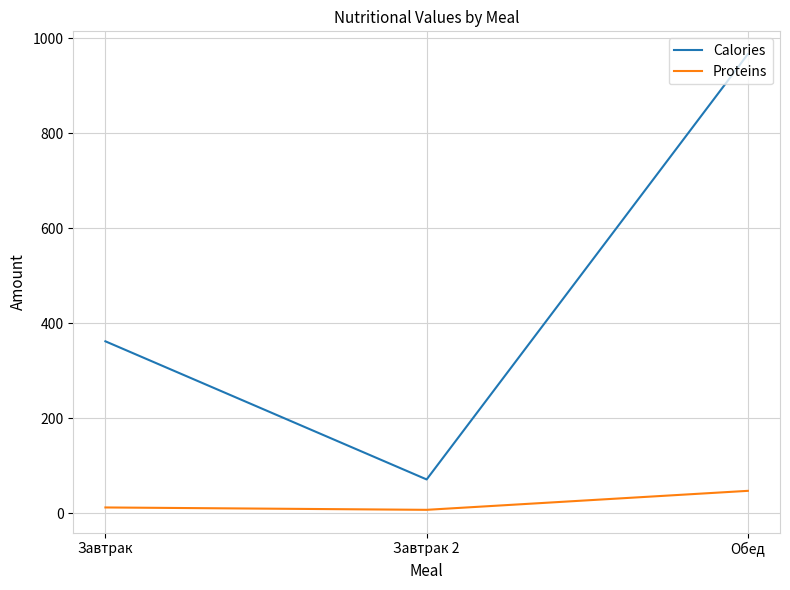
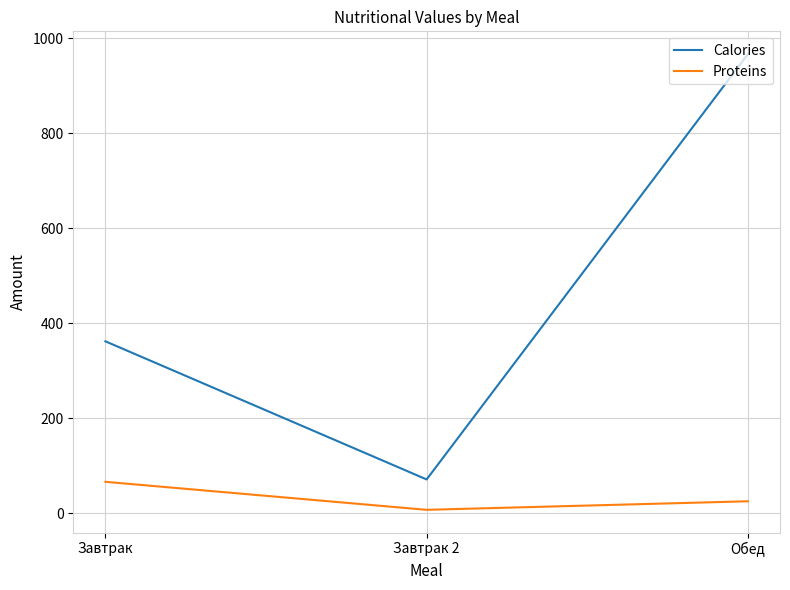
Proteins, Завтрак: 10 -> 70
Proteins, Обед: 50 -> 30
